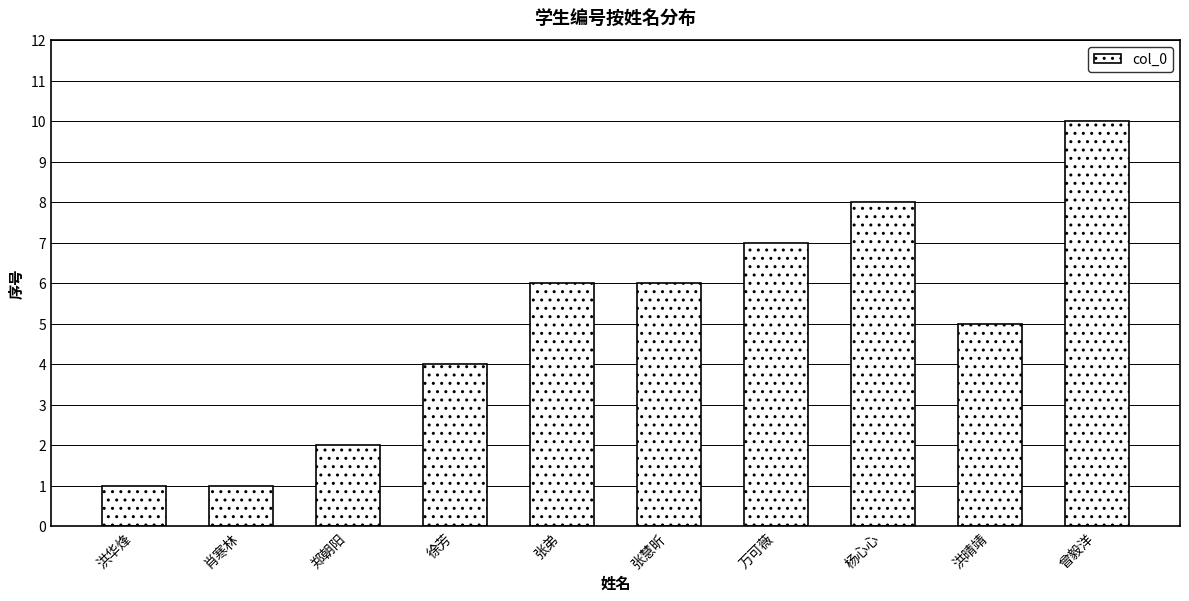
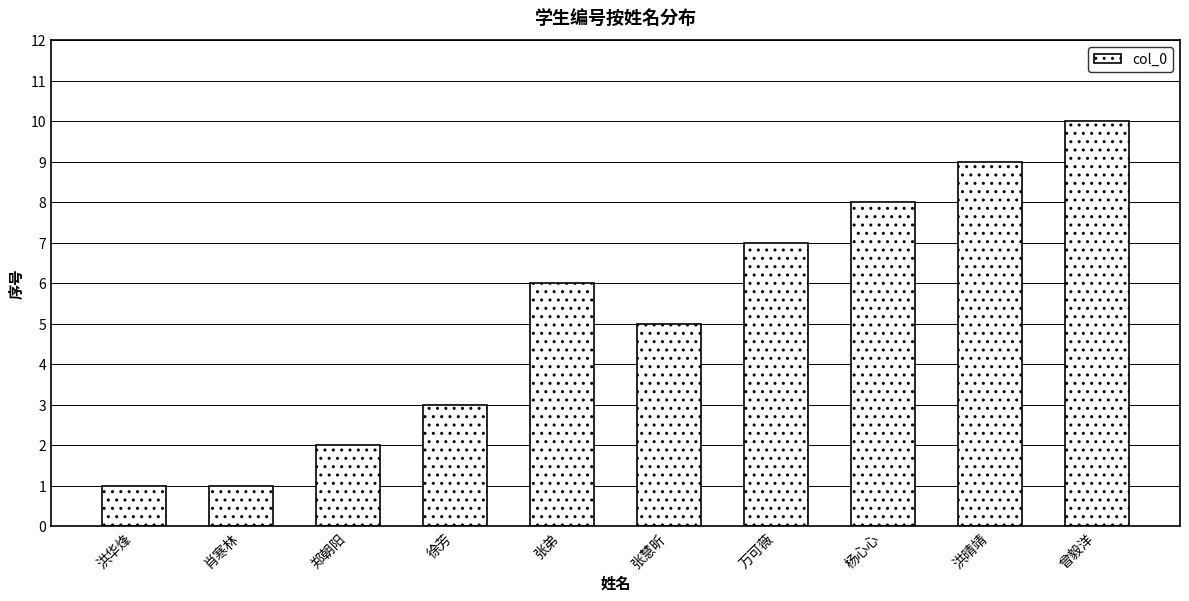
徐芳: 4 -> 3
张慧昕: 6 -> 5
洪晴靖: 5 -> 9
